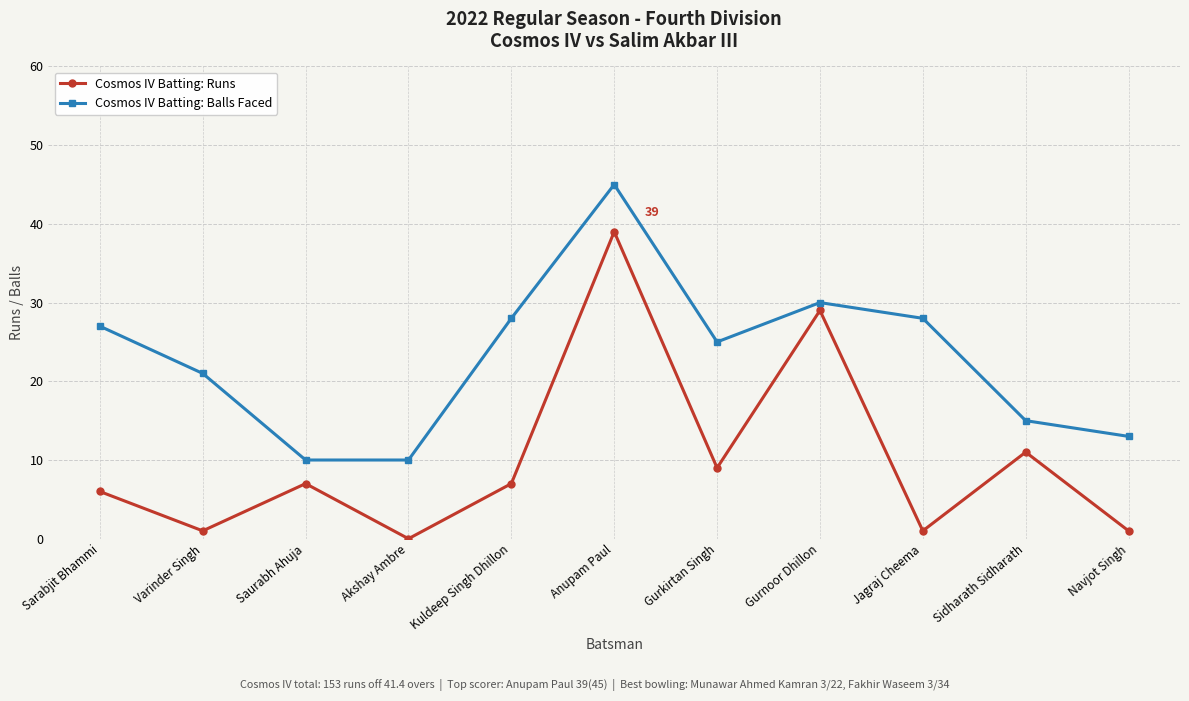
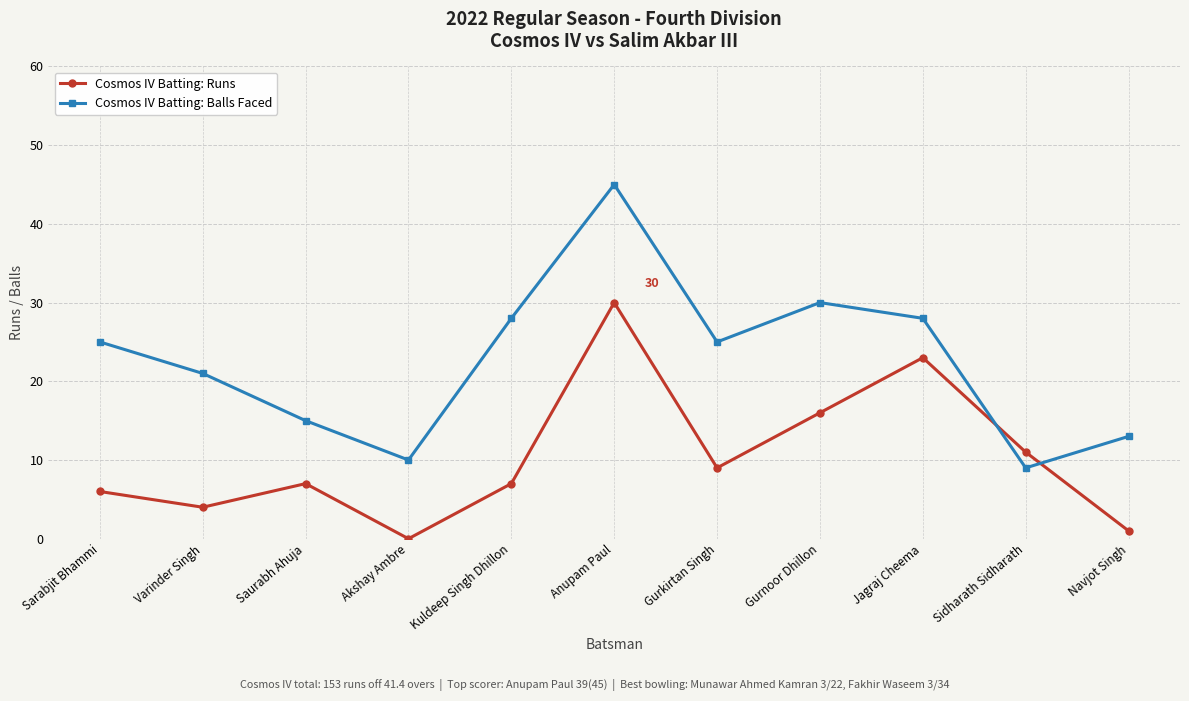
Cosmos IV Batting: Balls Faced, Sarabjit Bhammi: 27 -> 25
Cosmos IV Batting: Runs, Varinder Singh: 1 -> 4
Cosmos IV Batting: Balls Faced, Saurabh Ahuja: 10 -> 15
Cosmos IV Batting: Runs, Anupam Paul: 39 -> 30
Cosmos IV Batting: Runs, Gurnoor Dhillon: 29 -> 16
Cosmos IV Batting: Runs, Jagraj Cheema: 1 -> 23
Cosmos IV Batting: Balls Faced, Sidharath Sidharath: 15 -> 9
